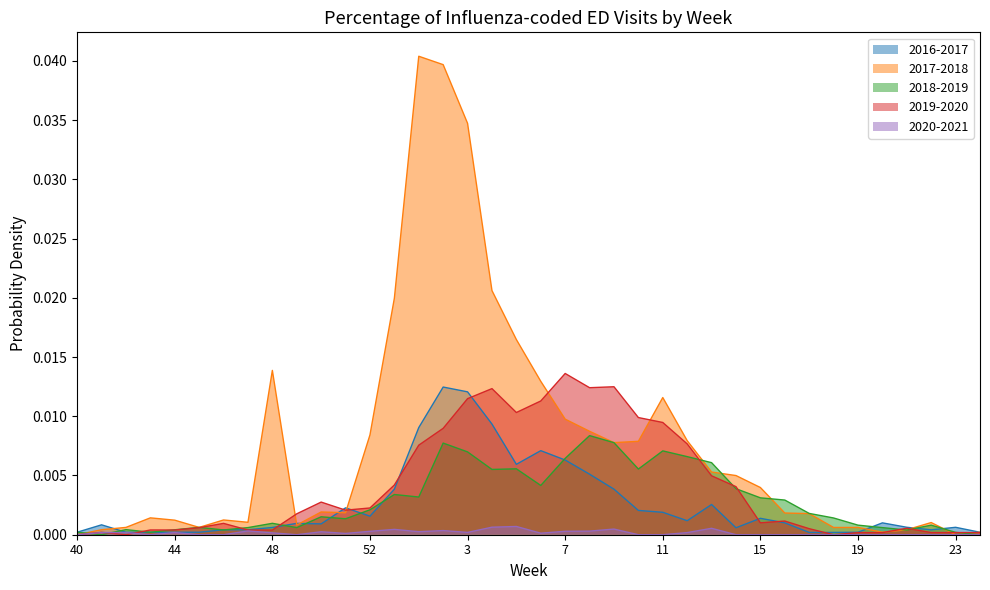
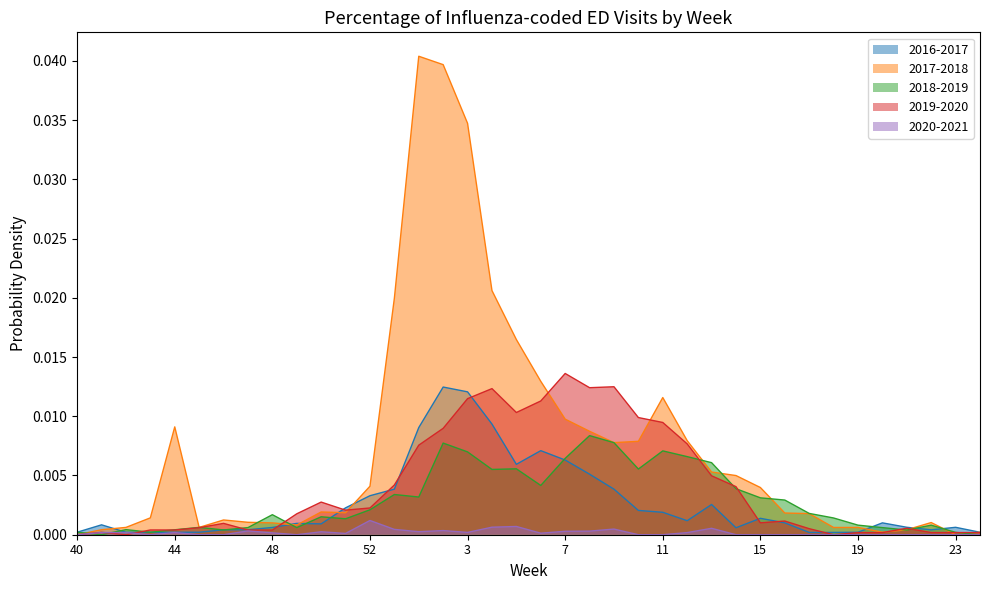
2017-2018, 44: 0.0012 -> 0.0091
2017-2018, 48: 0.0139 -> 0.0010
2018-2019, 48: 0.0010 -> 0.0017
2016-2017, 52: 0.0016 -> 0.0033
2017-2018, 52: 0.0084 -> 0.0041
2020-2021, 52: 0.0003 -> 0.0012
